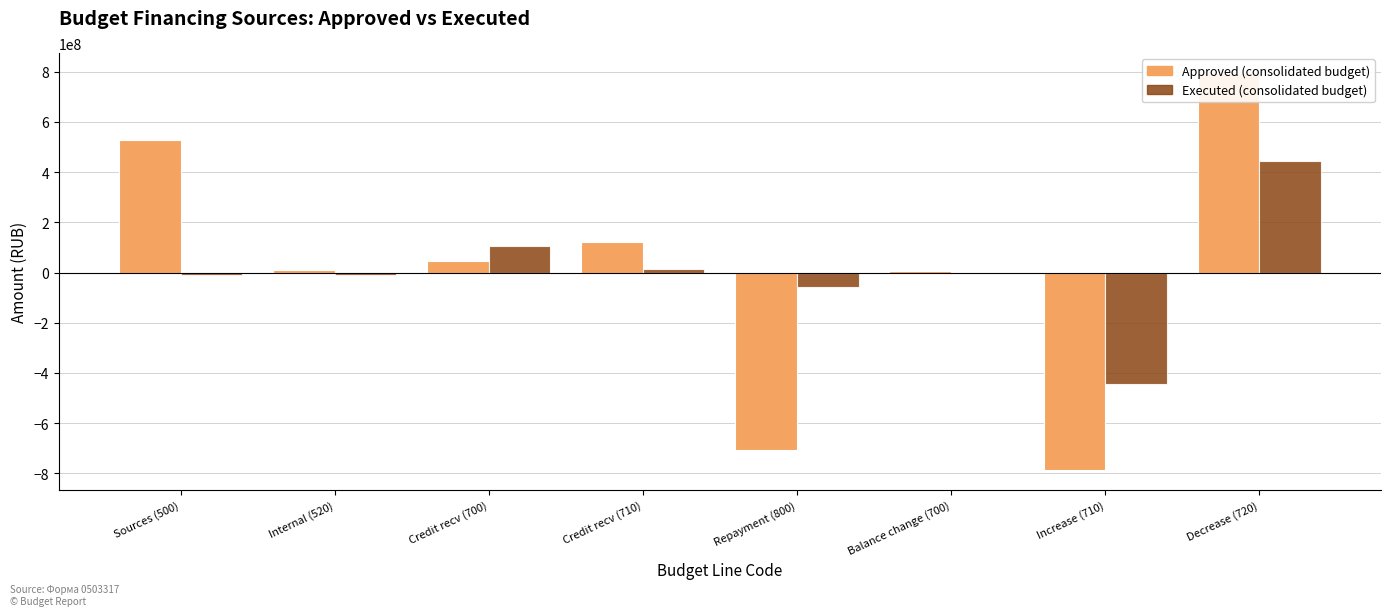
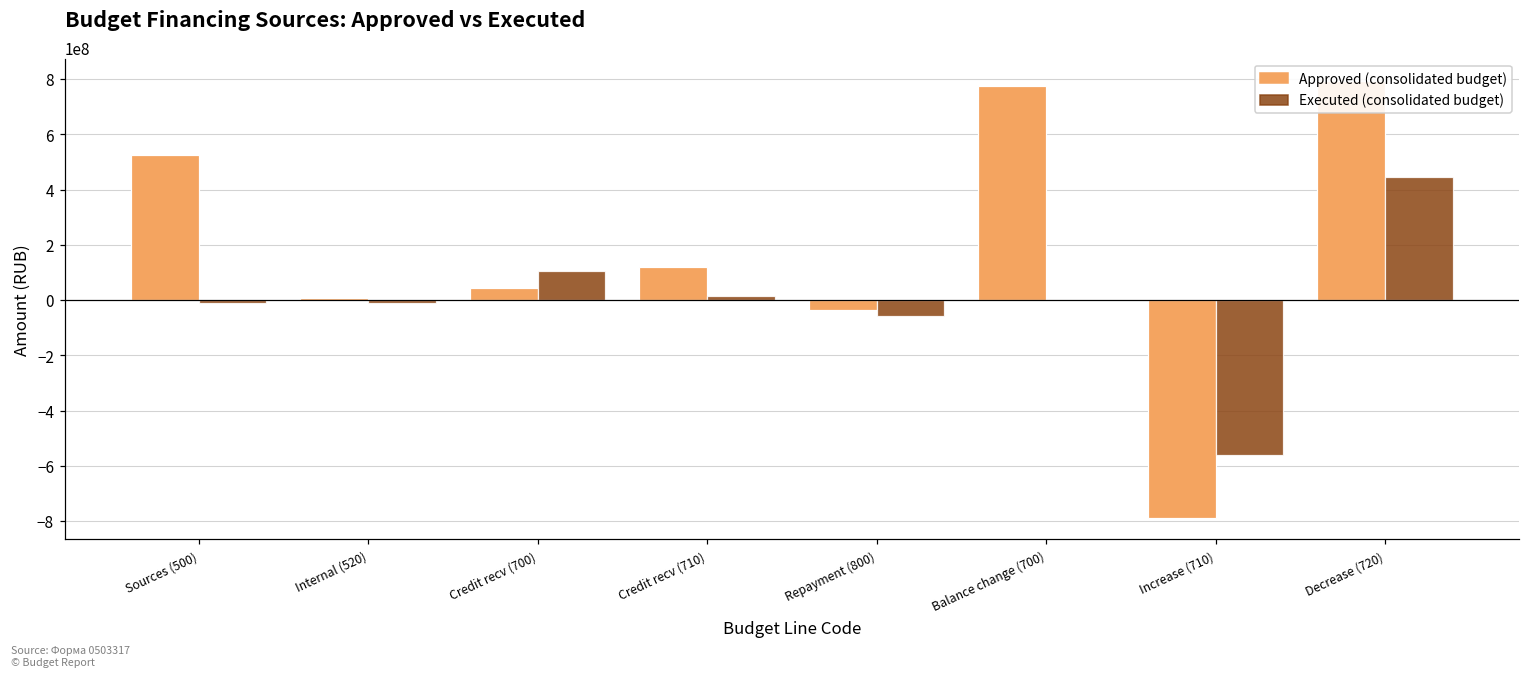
Approved (consolidated budget), Repayment (800): -710000000 -> -40000000
Approved (consolidated budget), Balance change (700): 10000000 -> 770000000
Executed (consolidated budget), Increase (710): -440000000 -> -560000000
